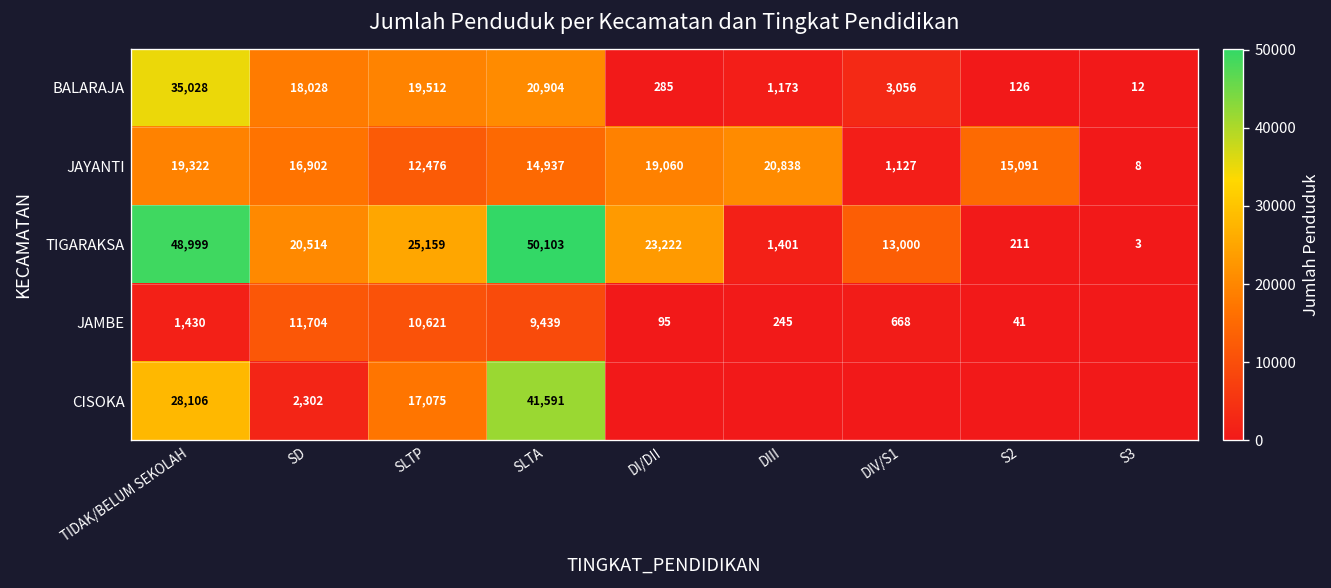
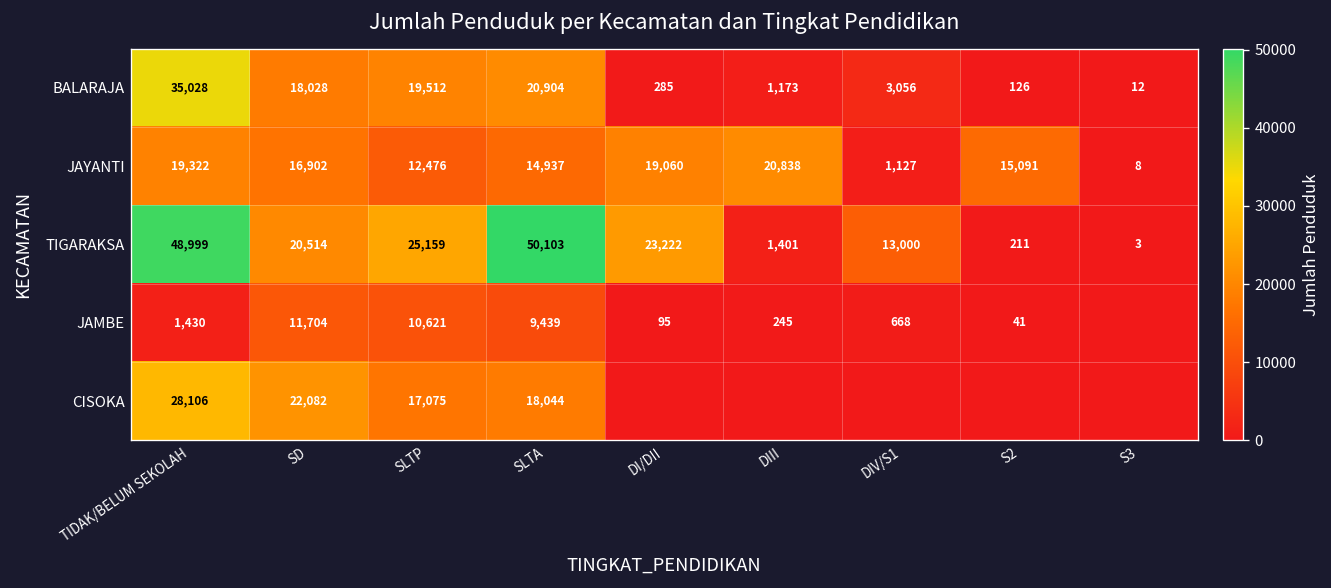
CISOKA, SD: 2,302 -> 22,082
CISOKA, SLTA: 41,591 -> 18,044
